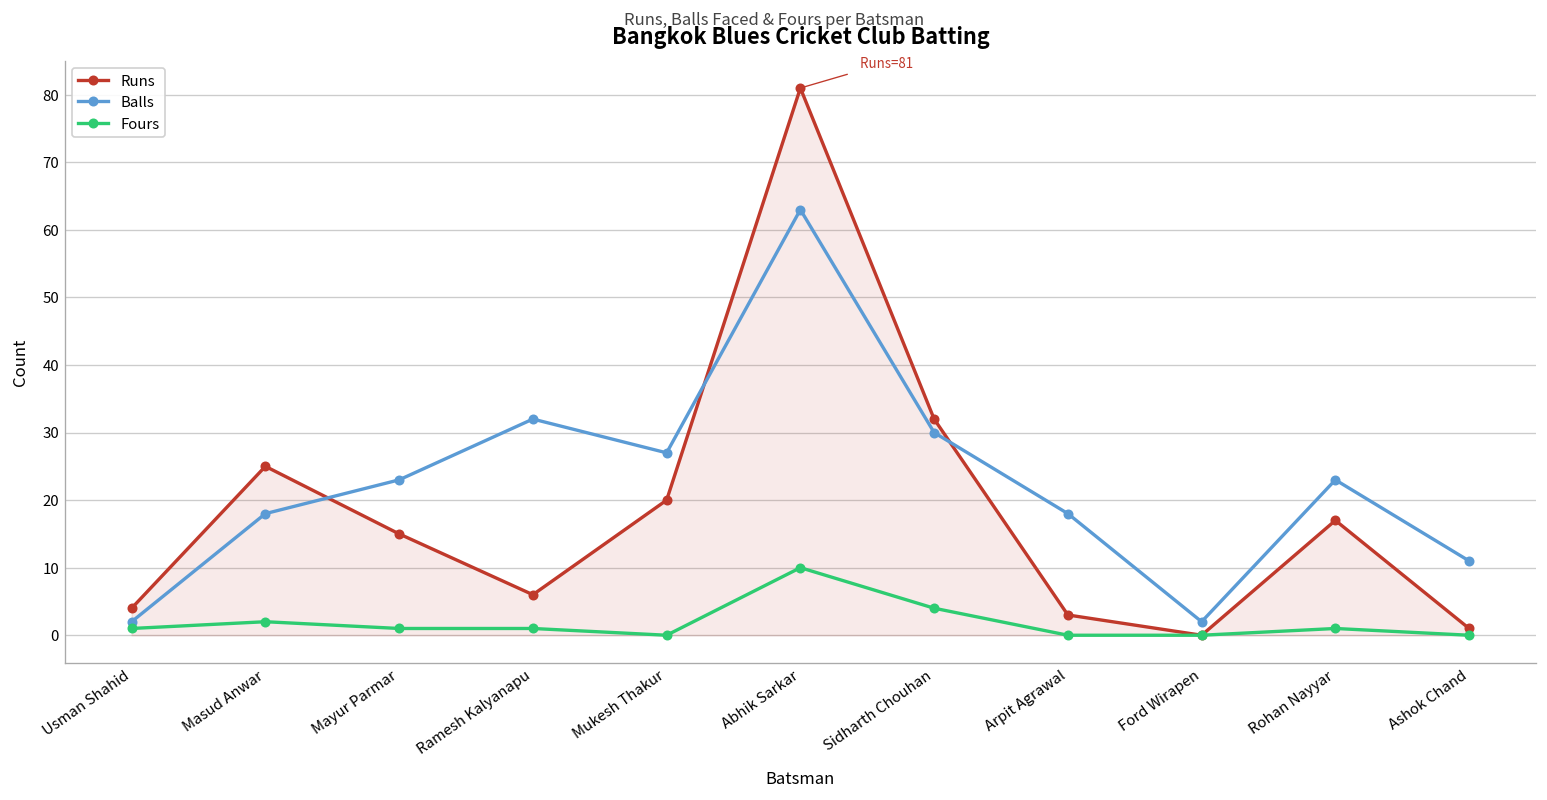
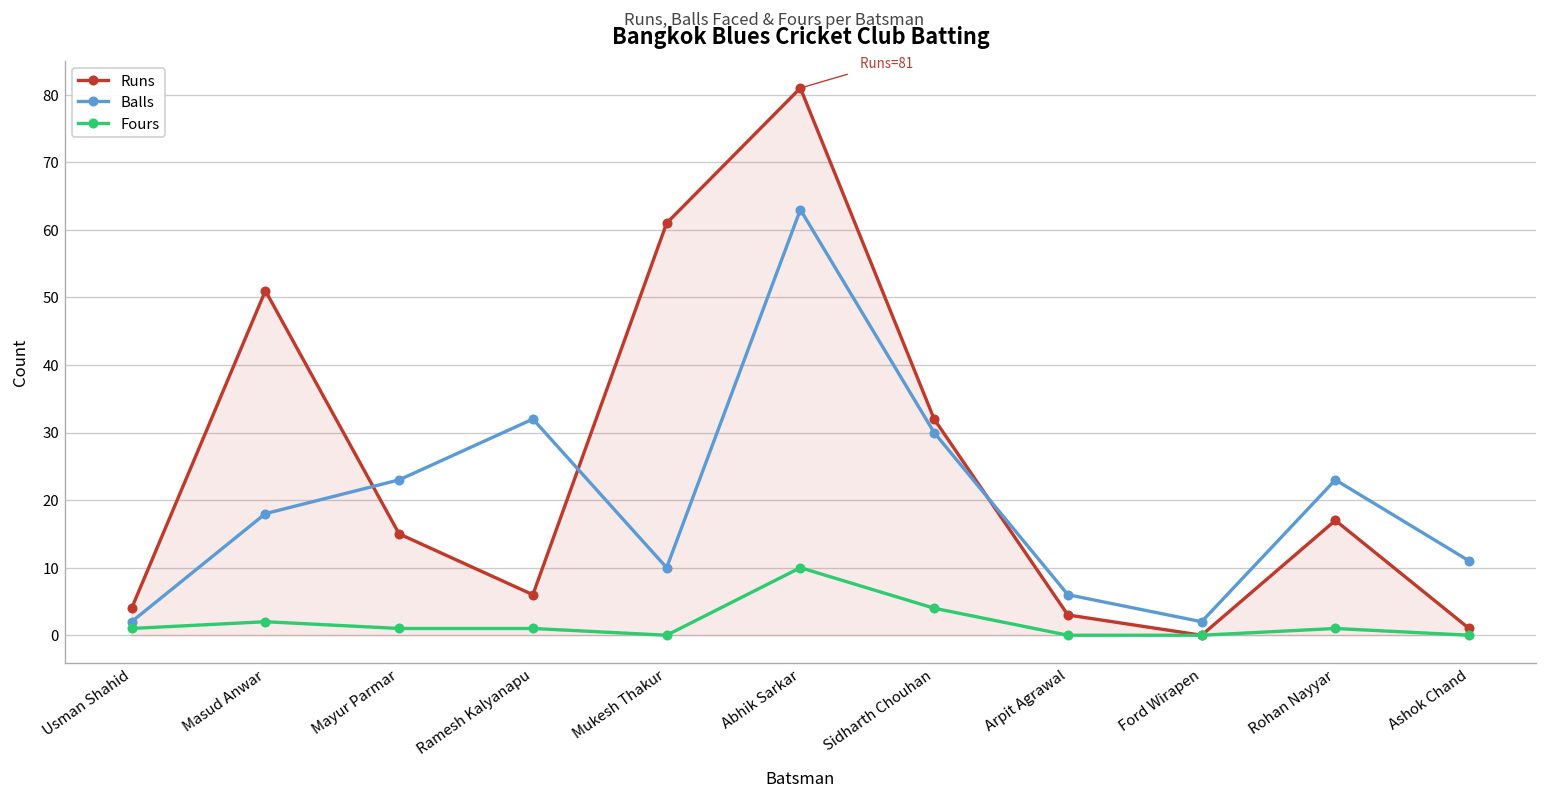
Runs, Masud Anwar: 25 -> 51
Runs, Mukesh Thakur: 20 -> 61
Balls, Mukesh Thakur: 27 -> 10
Balls, Arpit Agrawal: 18 -> 6
